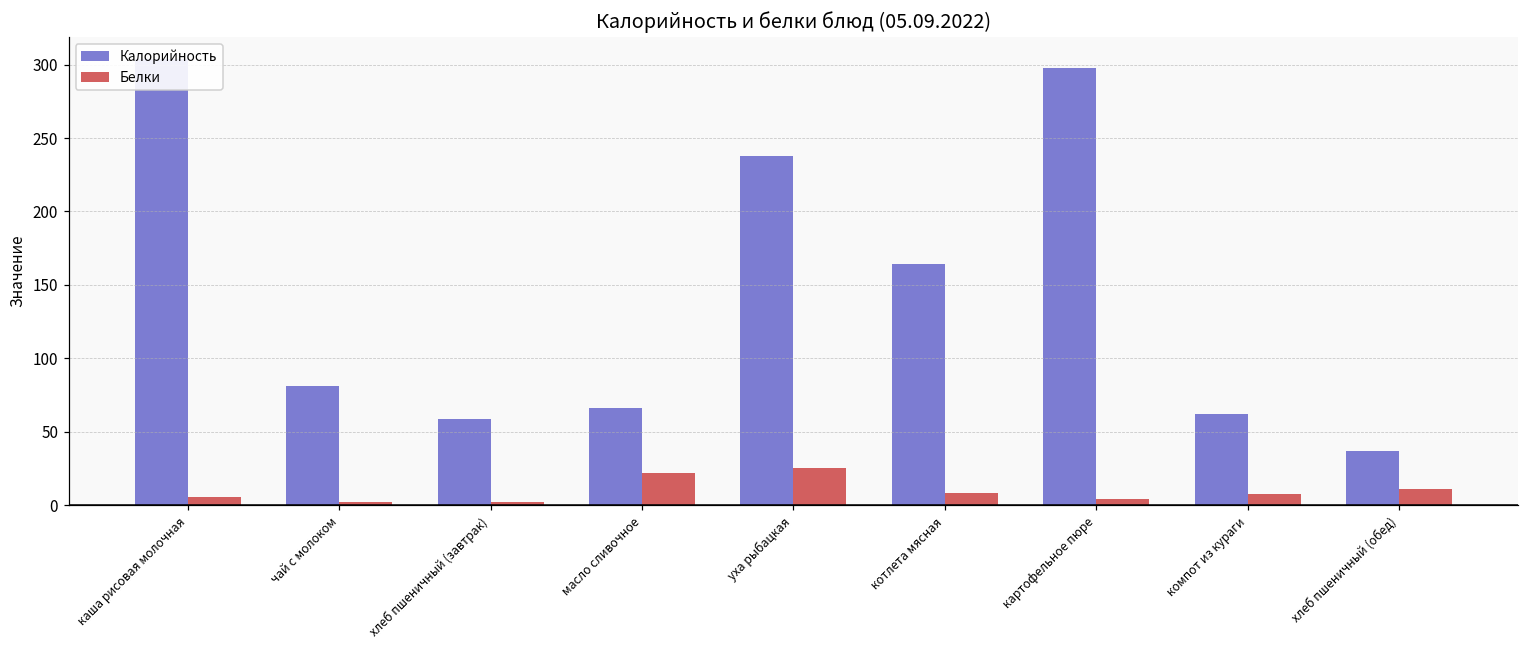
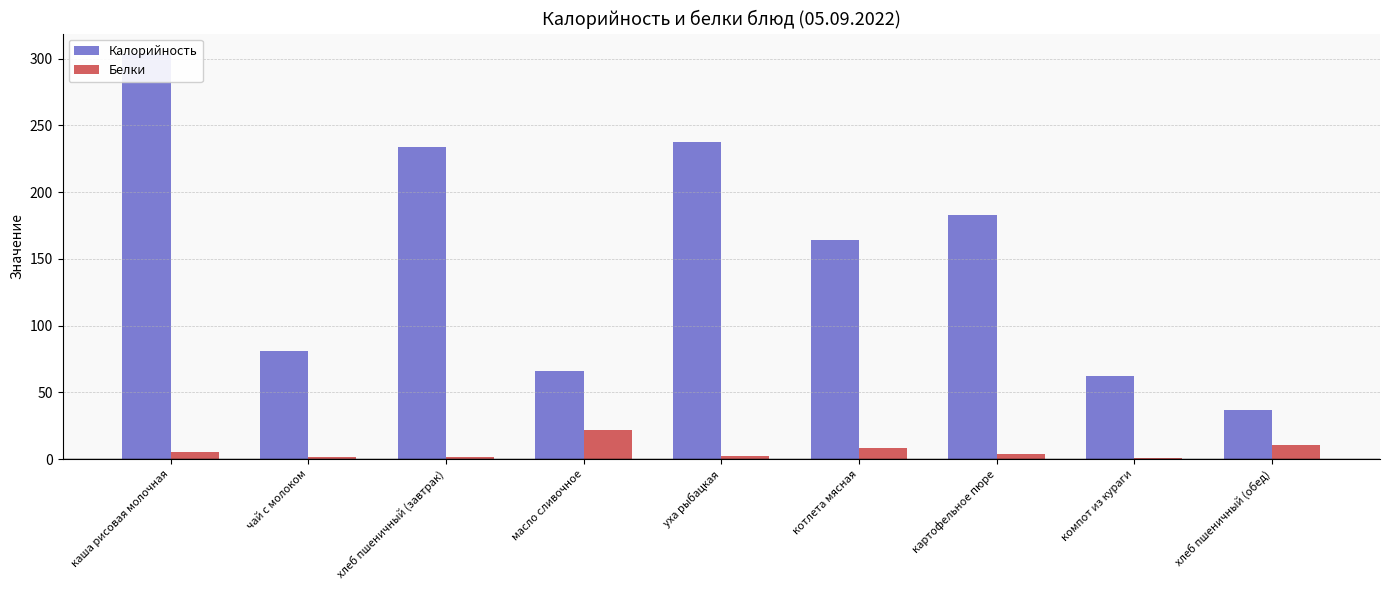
Калорийность, хлеб пшеничный (завтрак): 59 -> 234
Белки, уха рыбацкая: 25 -> 3
Калорийность, картофельное пюре: 298 -> 183
Белки, компот из кураги: 8 -> 1
